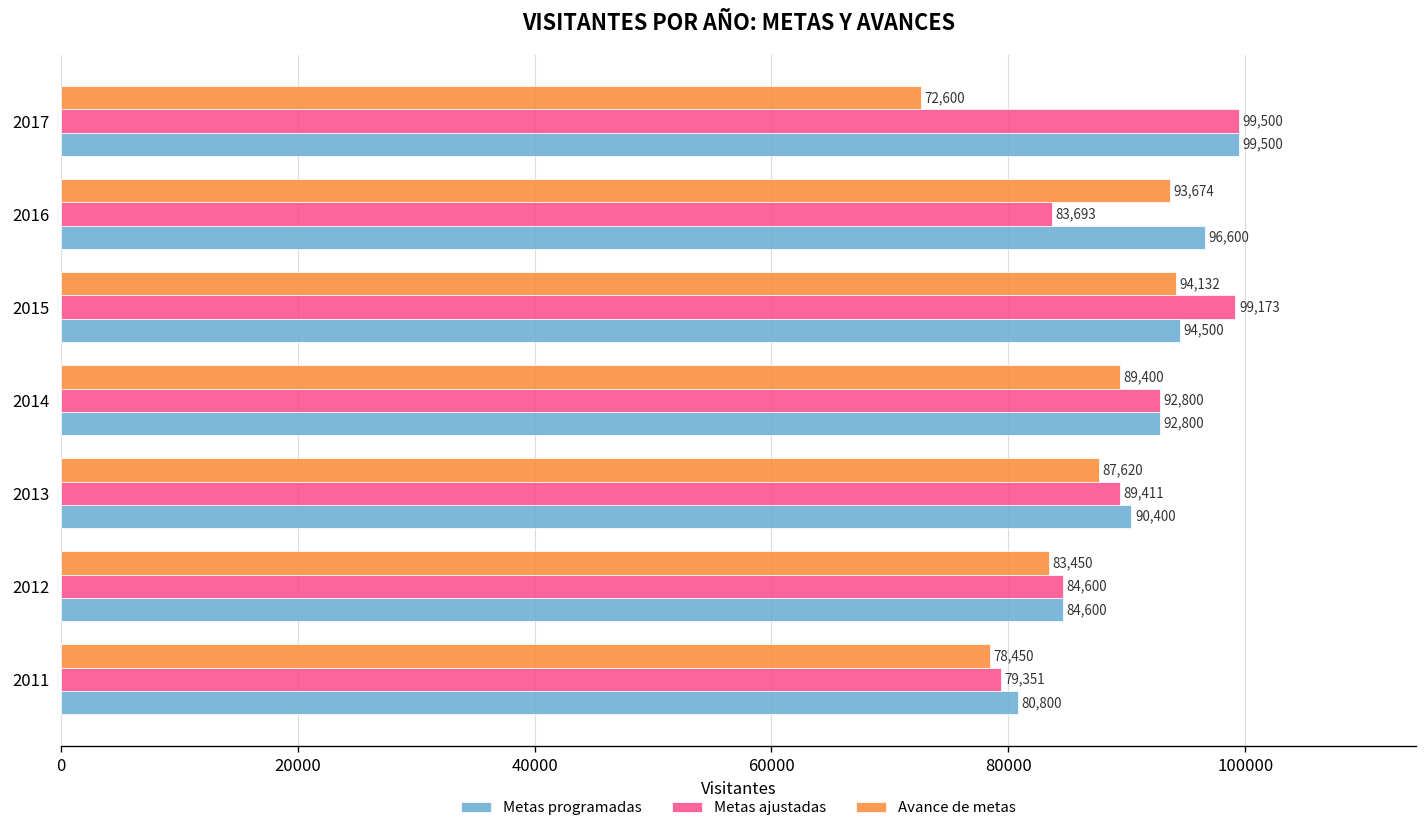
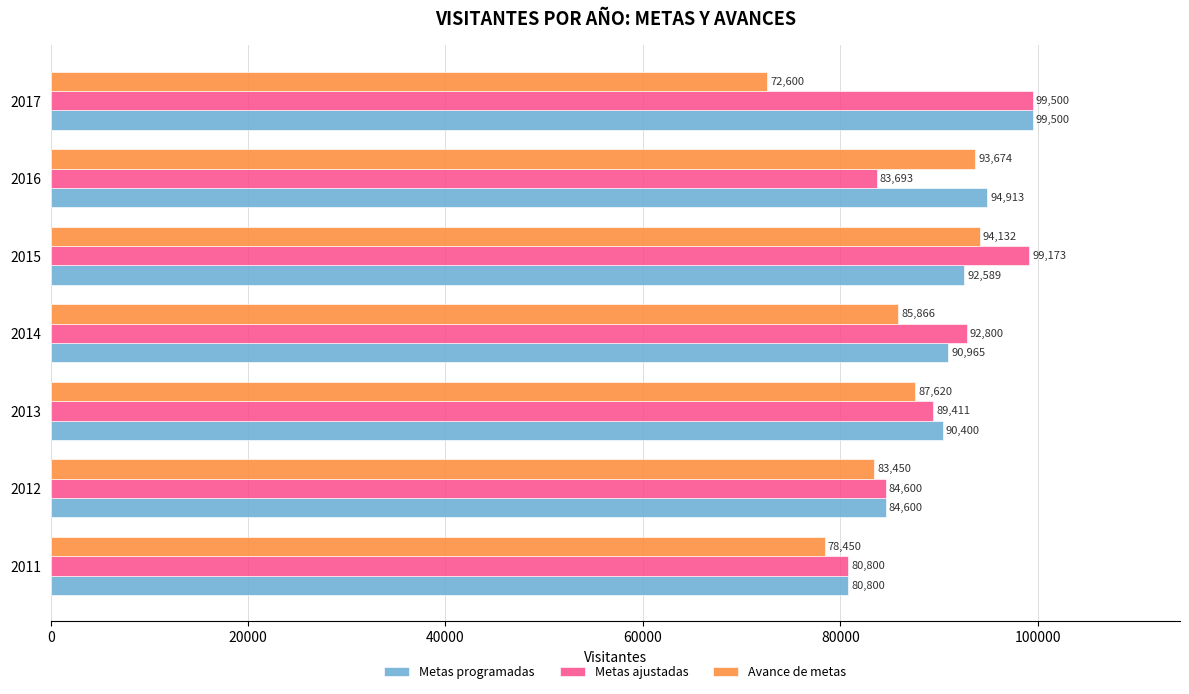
Metas programadas, 2016: 96,600 -> 94,913
Metas programadas, 2015: 94,500 -> 92,589
Avance de metas, 2014: 89,400 -> 85,866
Metas programadas, 2014: 92,800 -> 90,965
Metas ajustadas, 2011: 79,351 -> 80,800
